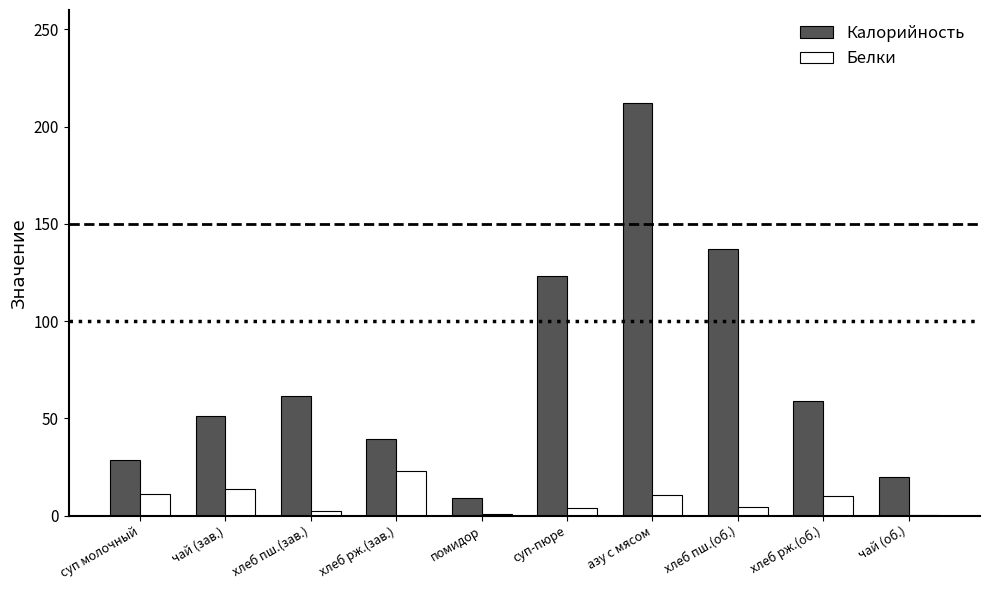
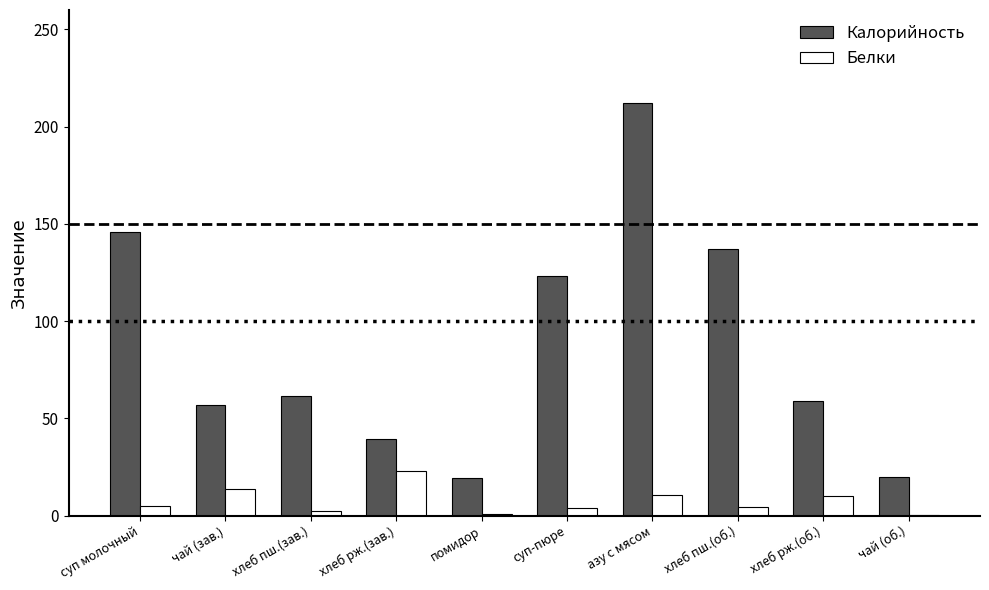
Калорийность, суп молочный: 29 -> 146
Белки, суп молочный: 11 -> 5
Калорийность, чай (зав.): 51 -> 57
Калорийность, помидор: 9 -> 19
